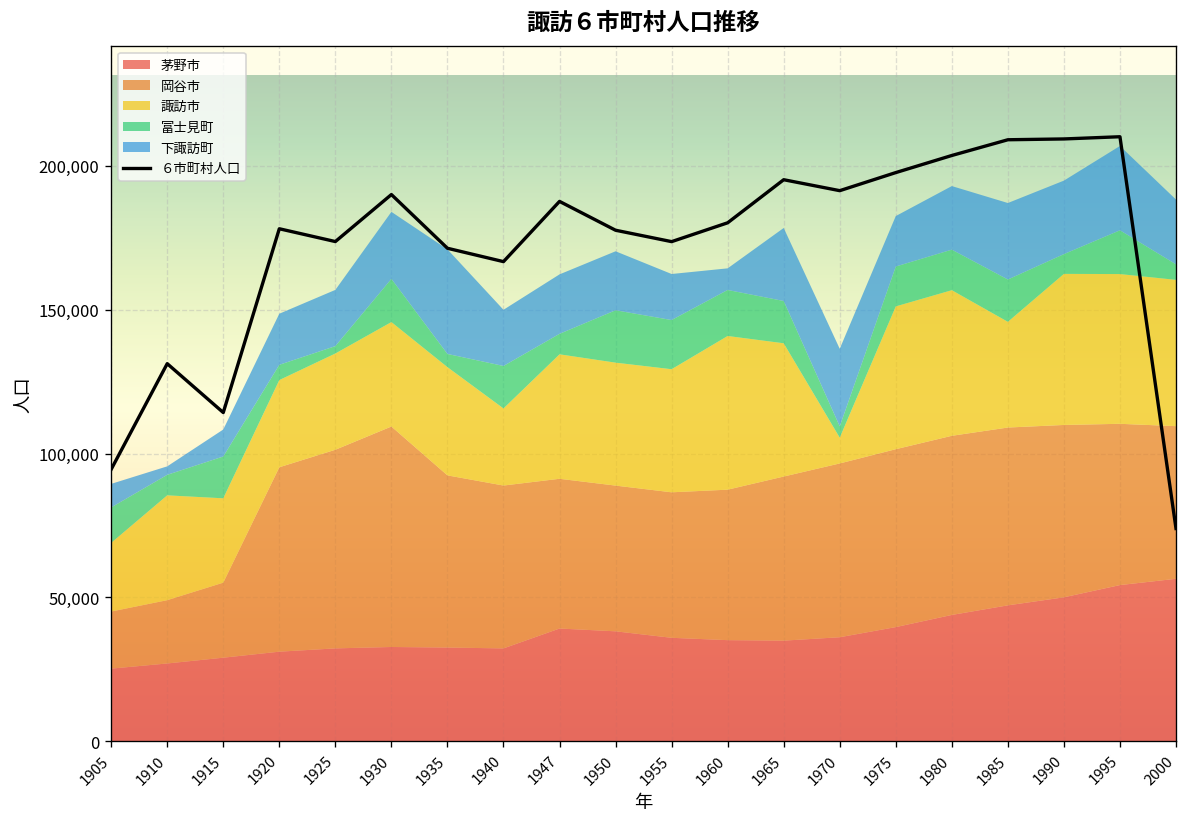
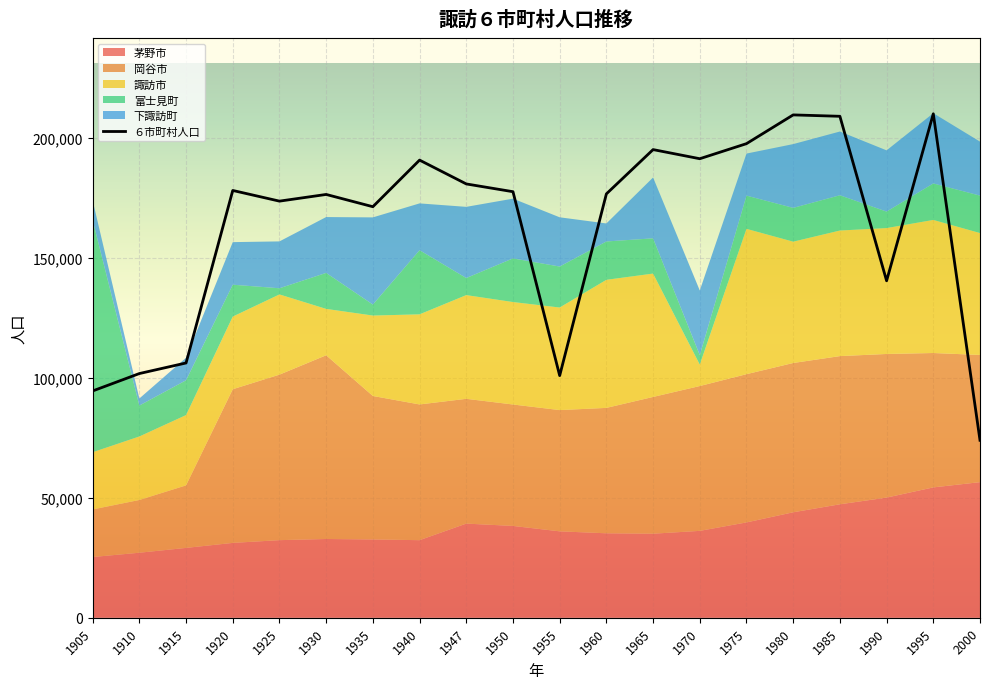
富士見町, 1905: 12,000 -> 97,000
６市町村人口, 1910: 131,000 -> 102,000
諏訪市, 1910: 36,000 -> 26,000
富士見町, 1910: 7,000 -> 13,000
６市町村人口, 1915: 114,000 -> 106,000
富士見町, 1920: 5,000 -> 13,000
６市町村人口, 1930: 190,000 -> 176,000
諏訪市, 1930: 36,000 -> 19,000
諏訪市, 1935: 38,000 -> 34,000
６市町村人口, 1940: 167,000 -> 191,000
諏訪市, 1940: 27,000 -> 38,000
富士見町, 1940: 15,000 -> 27,000
６市町村人口, 1947: 188,000 -> 181,000
下諏訪町, 1947: 21,000 -> 30,000
下諏訪町, 1950: 20,000 -> 25,000
６市町村人口, 1955: 174,000 -> 101,000
下諏訪町, 1955: 16,000 -> 21,000
６市町村人口, 1960: 180,000 -> 177,000
諏訪市, 1965: 46,000 -> 51,000
諏訪市, 1975: 50,000 -> 61,000
６市町村人口, 1980: 203,000 -> 210,000
下諏訪町, 1980: 22,000 -> 27,000
諏訪市, 1985: 37,000 -> 52,000
６市町村人口, 1990: 209,000 -> 140,000
諏訪市, 1995: 52,000 -> 55,000
富士見町, 2000: 5,000 -> 16,000
